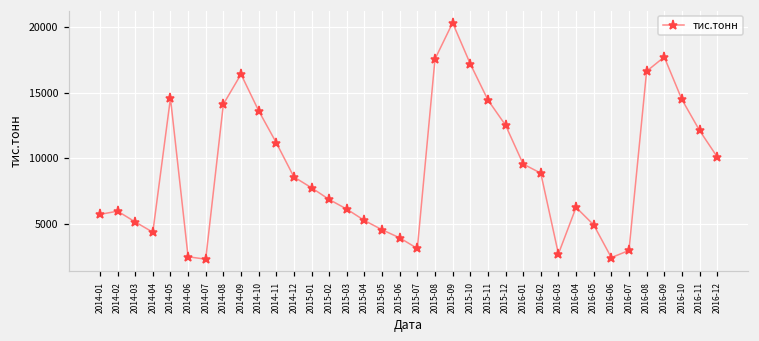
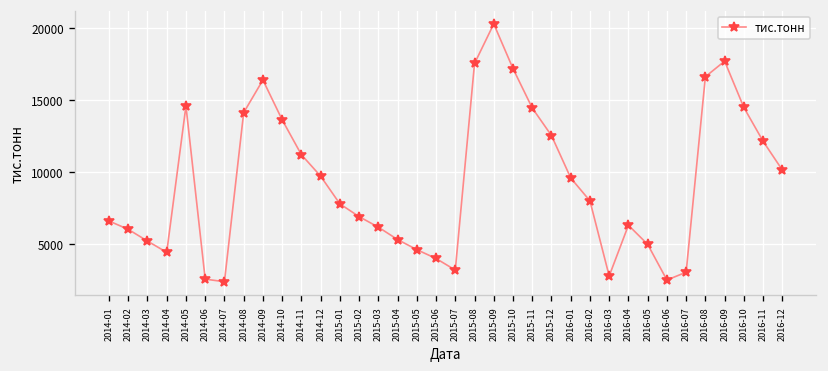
2014-01: 5700 -> 6600
2014-12: 8600 -> 9700
2016-02: 8900 -> 8000
